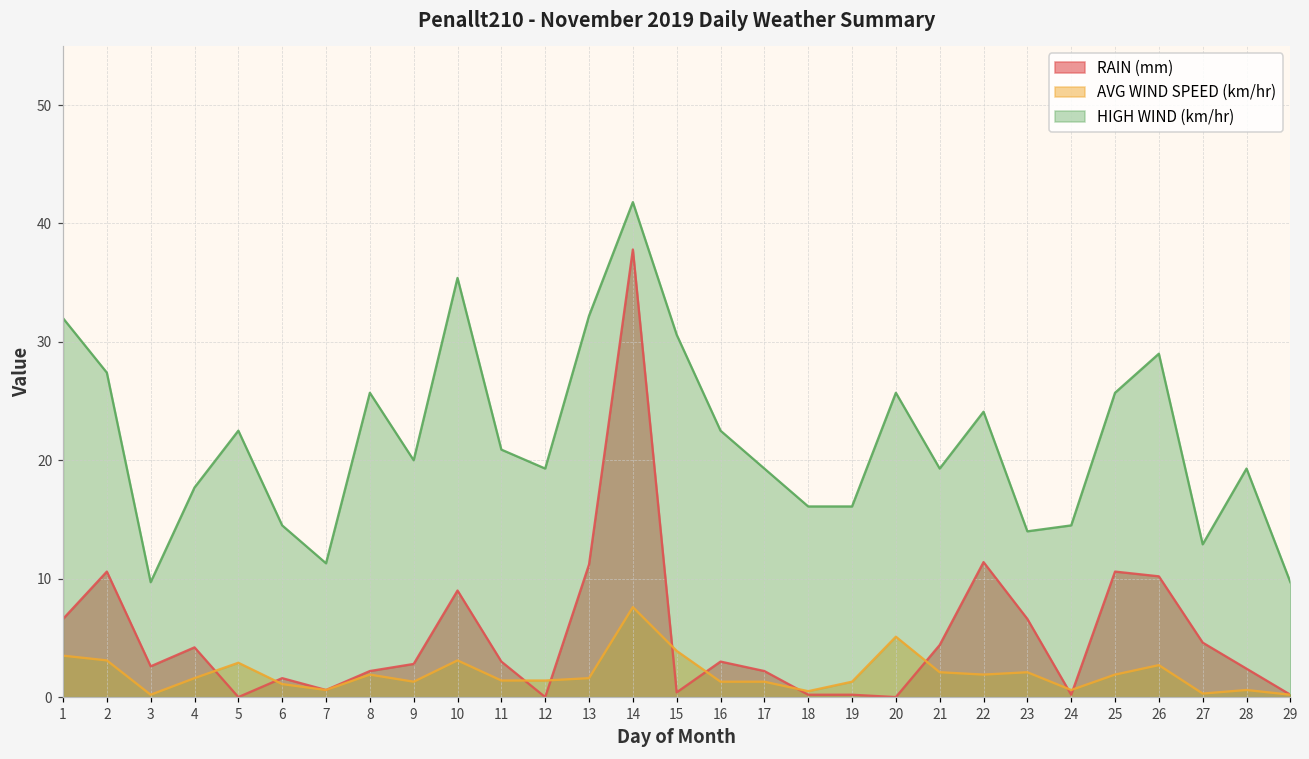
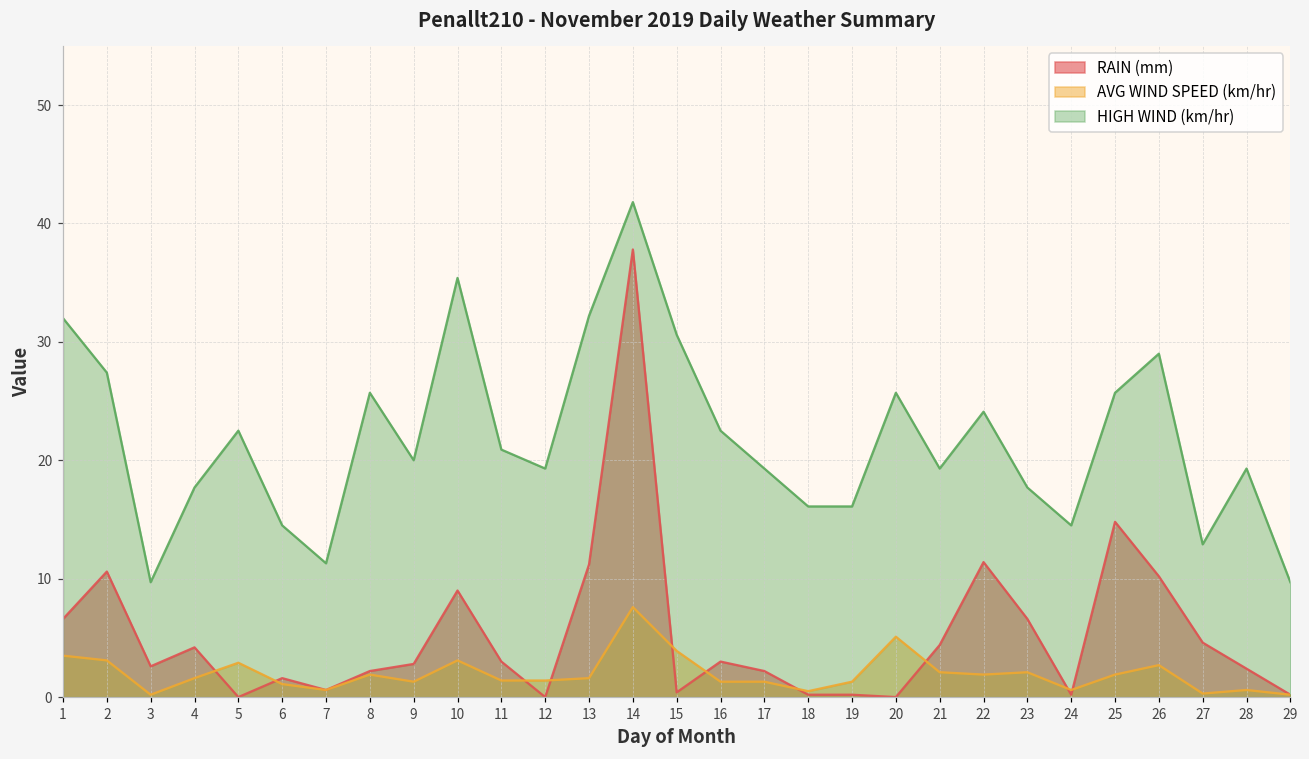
HIGH WIND (km/hr), 23: 14.0 -> 17.7
RAIN (mm), 25: 10.6 -> 14.8
